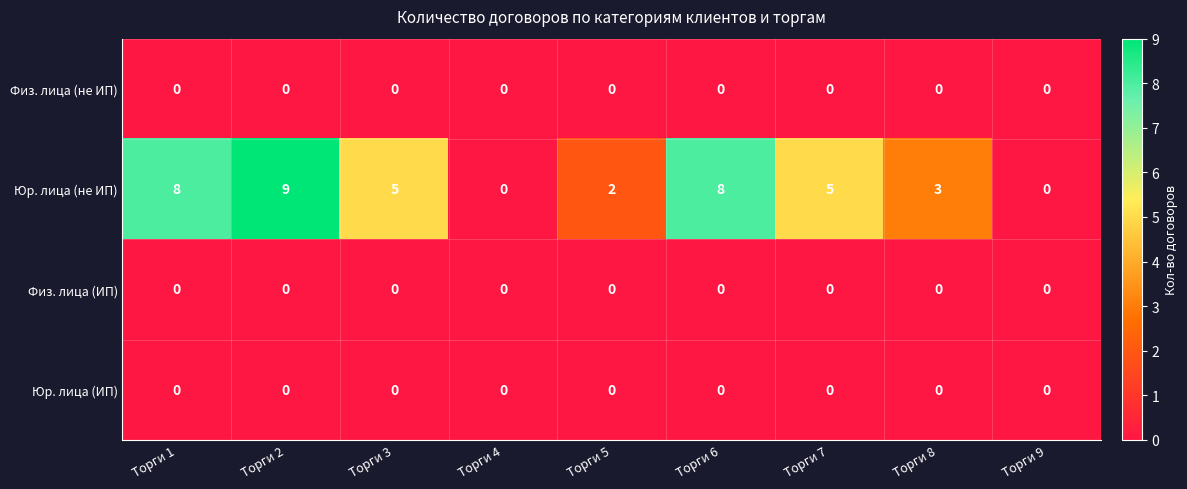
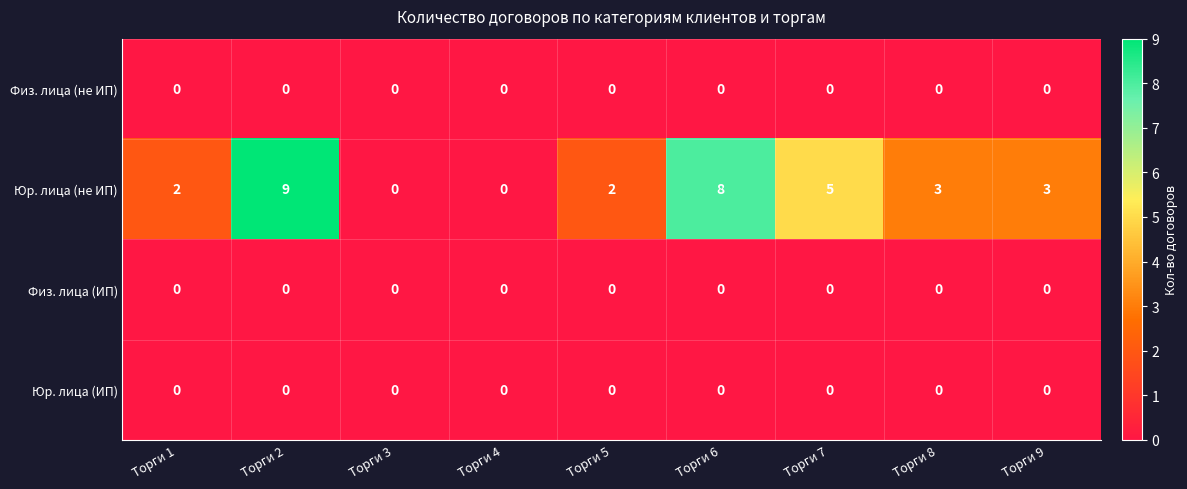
Юр. лица (не ИП), Торги 1: 8 -> 2
Юр. лица (не ИП), Торги 3: 5 -> 0
Юр. лица (не ИП), Торги 9: 0 -> 3
